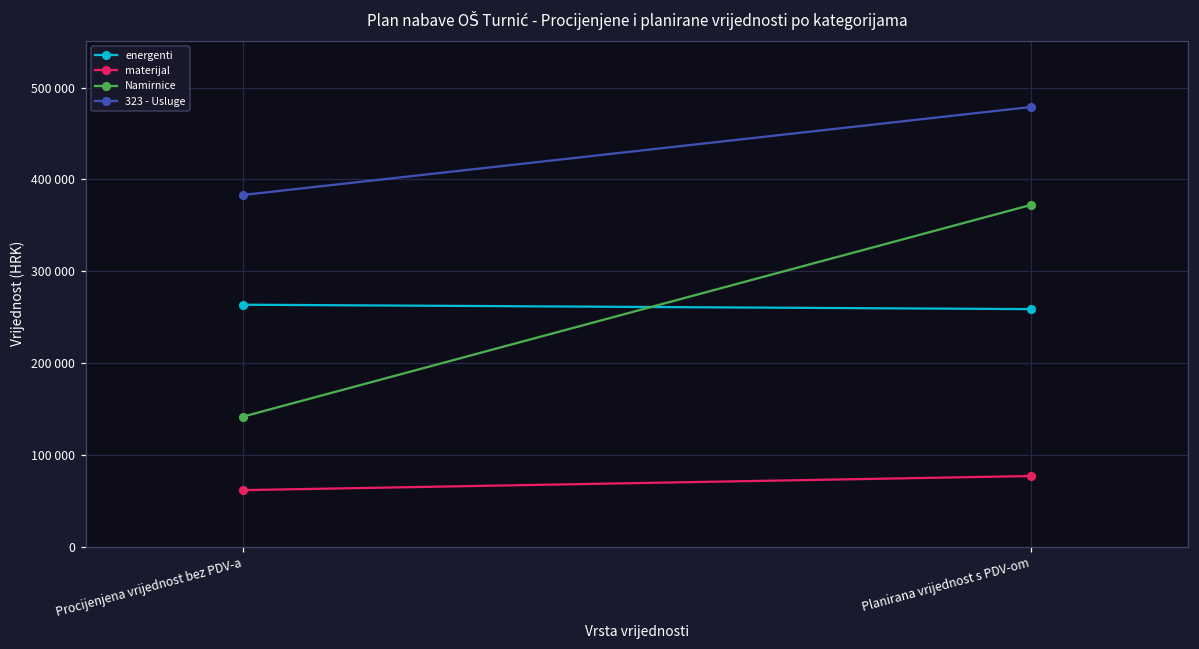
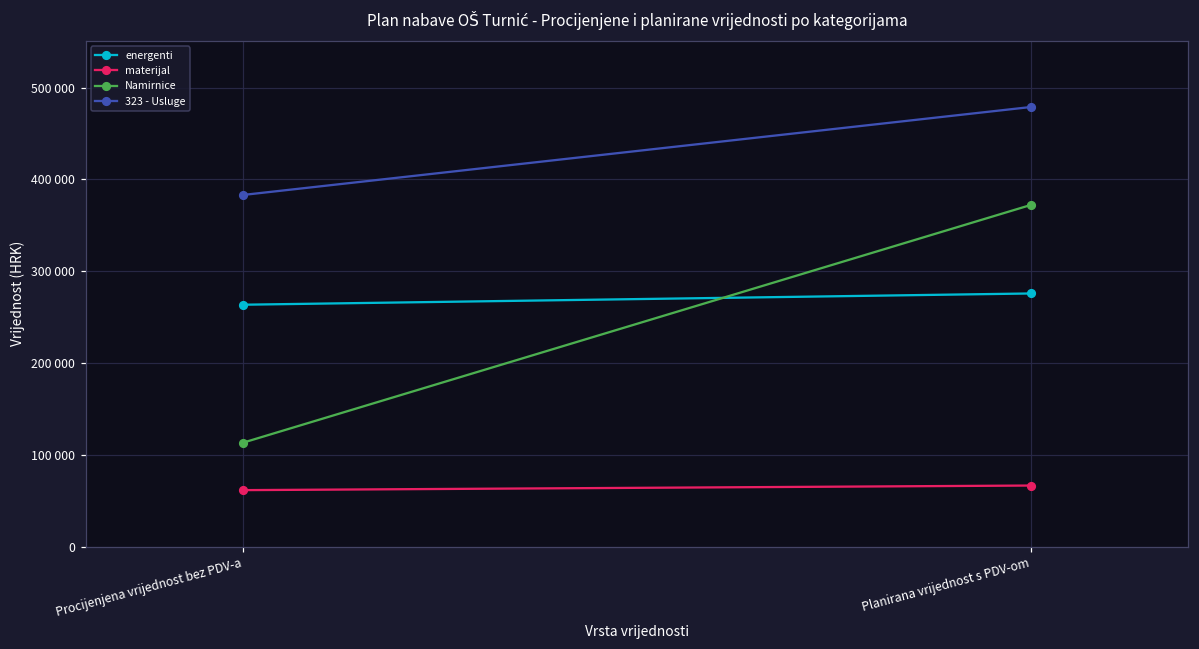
Namirnice, Procijenjena vrijednost bez PDV-a: 140000 -> 110000
energenti, Planirana vrijednost s PDV-om: 260000 -> 280000
materijal, Planirana vrijednost s PDV-om: 80000 -> 70000
